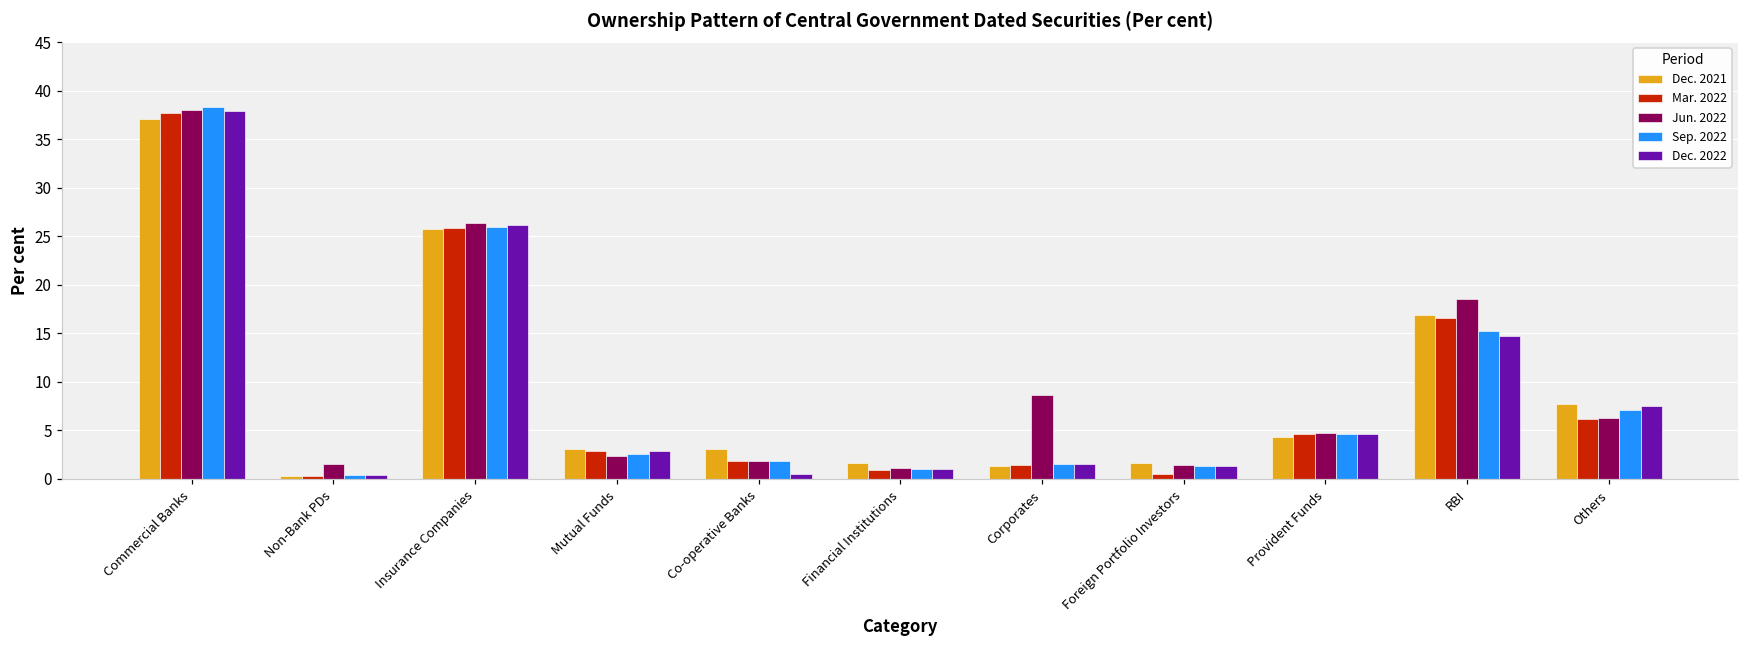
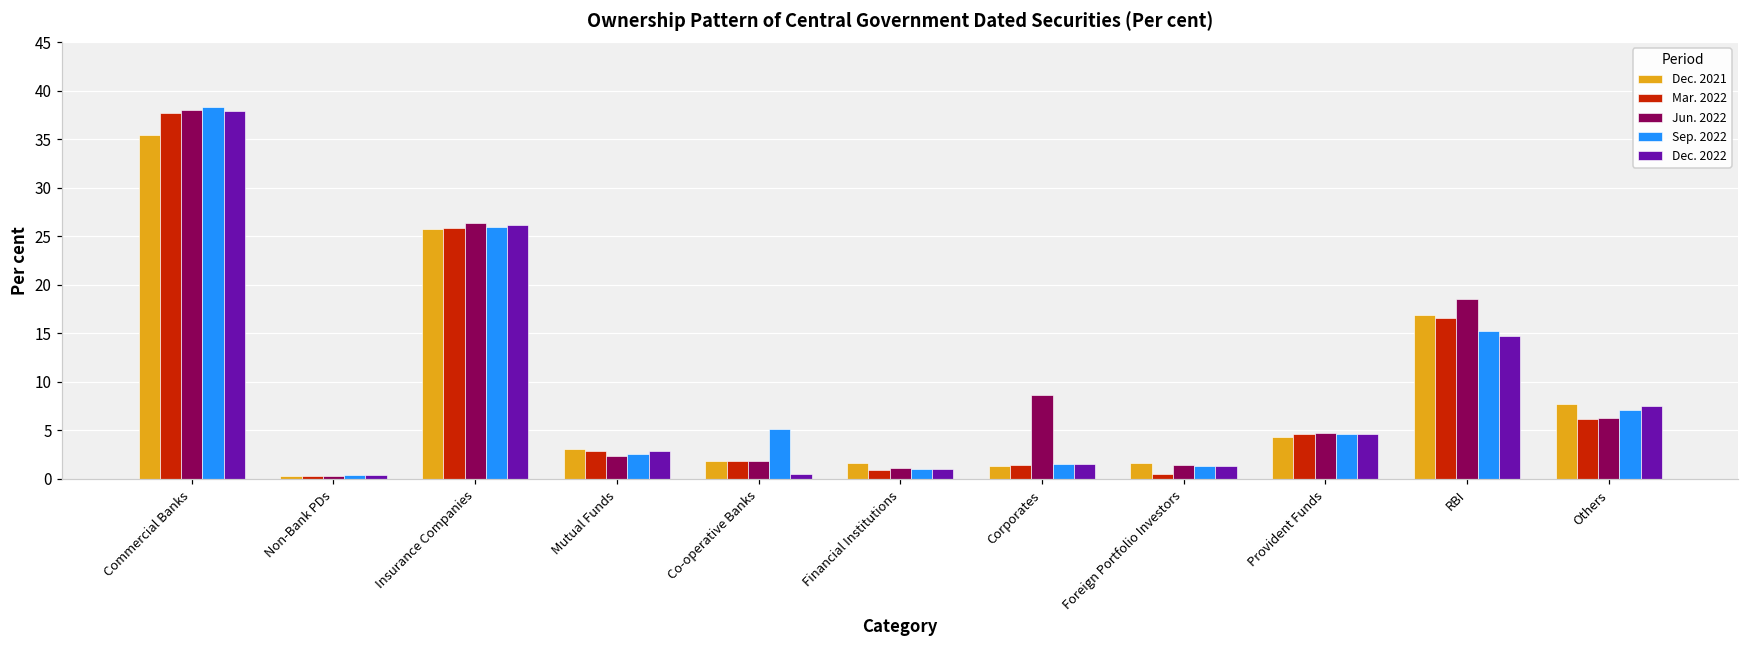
Dec. 2021, Commercial Banks: 37 -> 35
Jun. 2022, Non-Bank PDs: 2 -> 0
Dec. 2021, Co-operative Banks: 3 -> 2
Sep. 2022, Co-operative Banks: 2 -> 5
